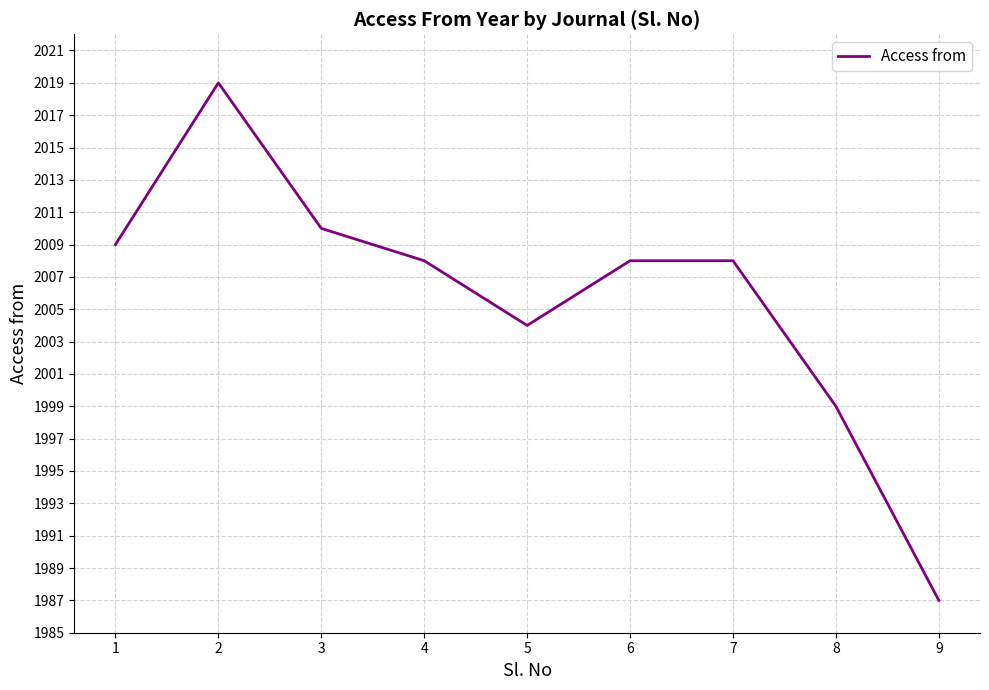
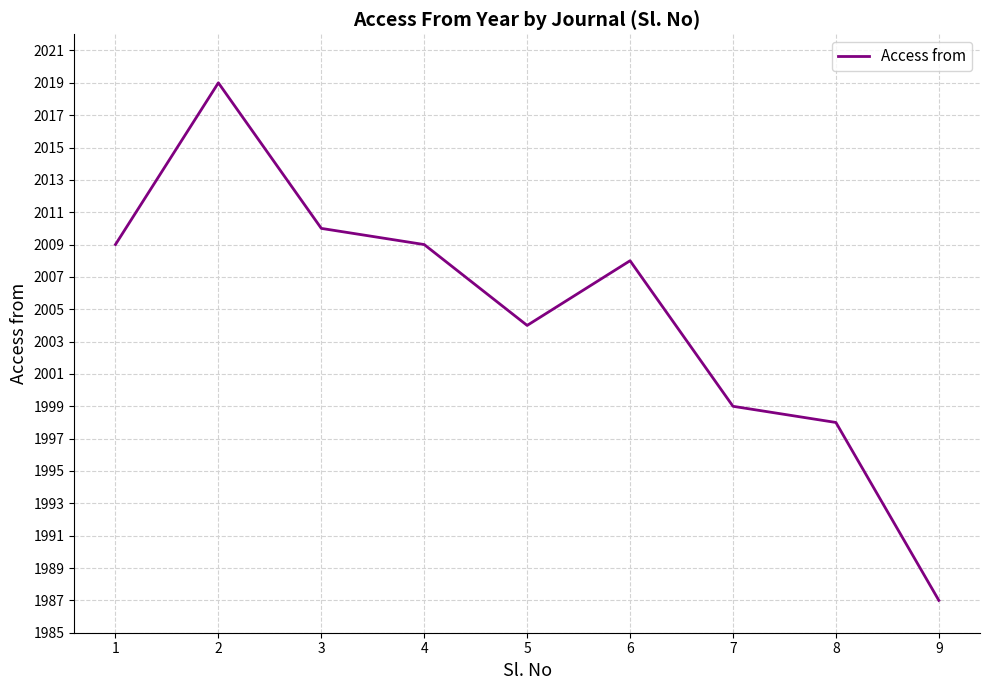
4: 2008 -> 2009
7: 2008 -> 1999
8: 1999 -> 1998
